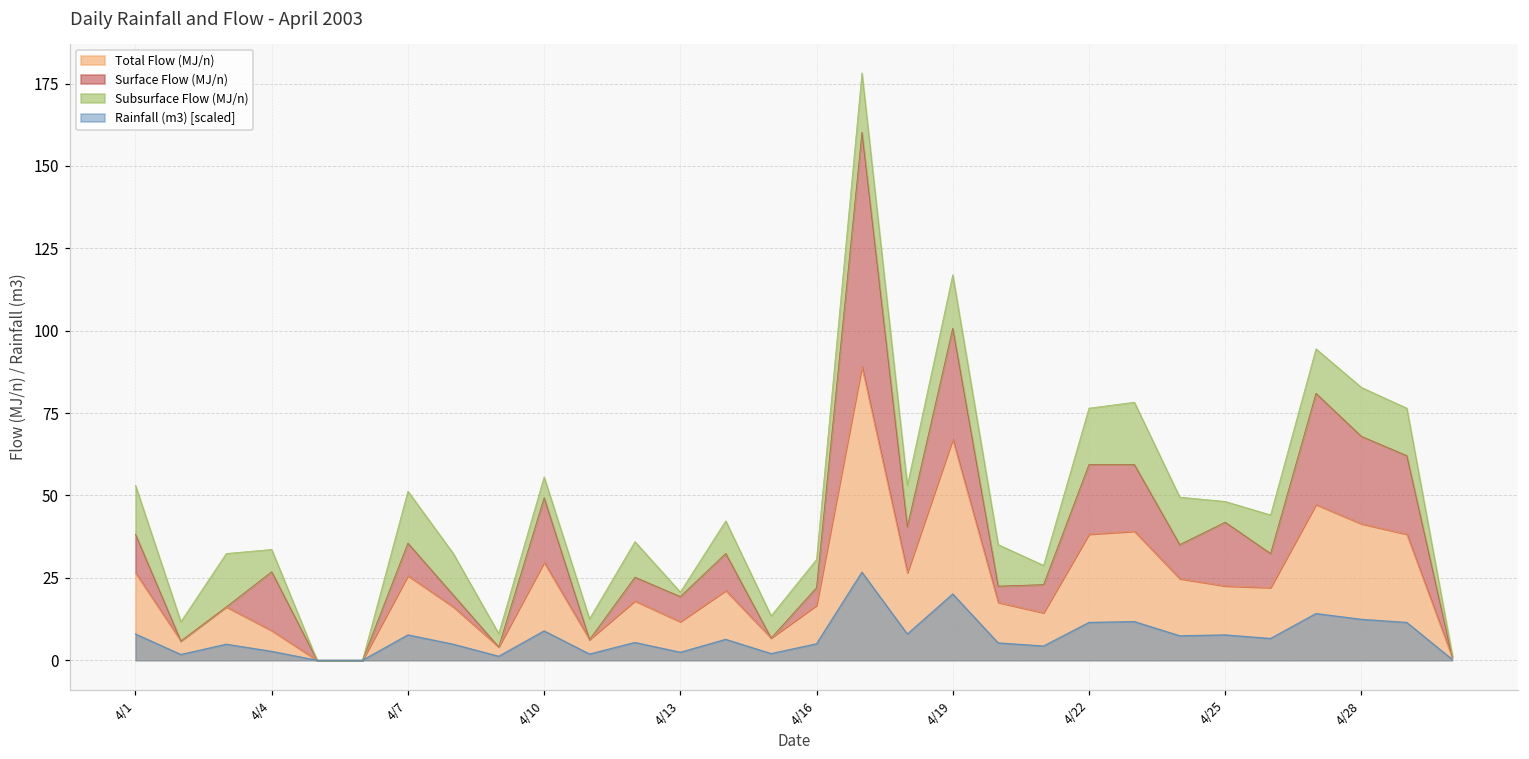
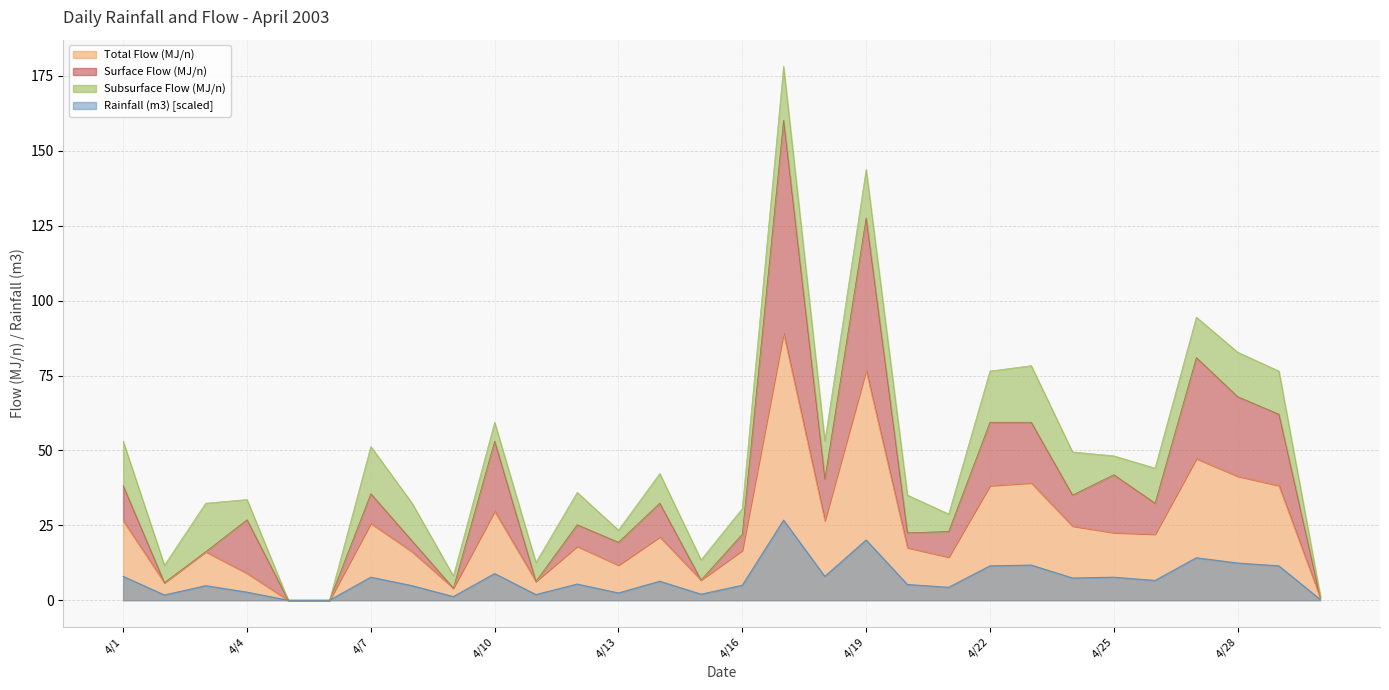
Surface Flow (MJ/n), 4/10: 20 -> 23
Subsurface Flow (MJ/n), 4/13: 1 -> 4
Total Flow (MJ/n), 4/19: 67 -> 77
Surface Flow (MJ/n), 4/19: 34 -> 51
